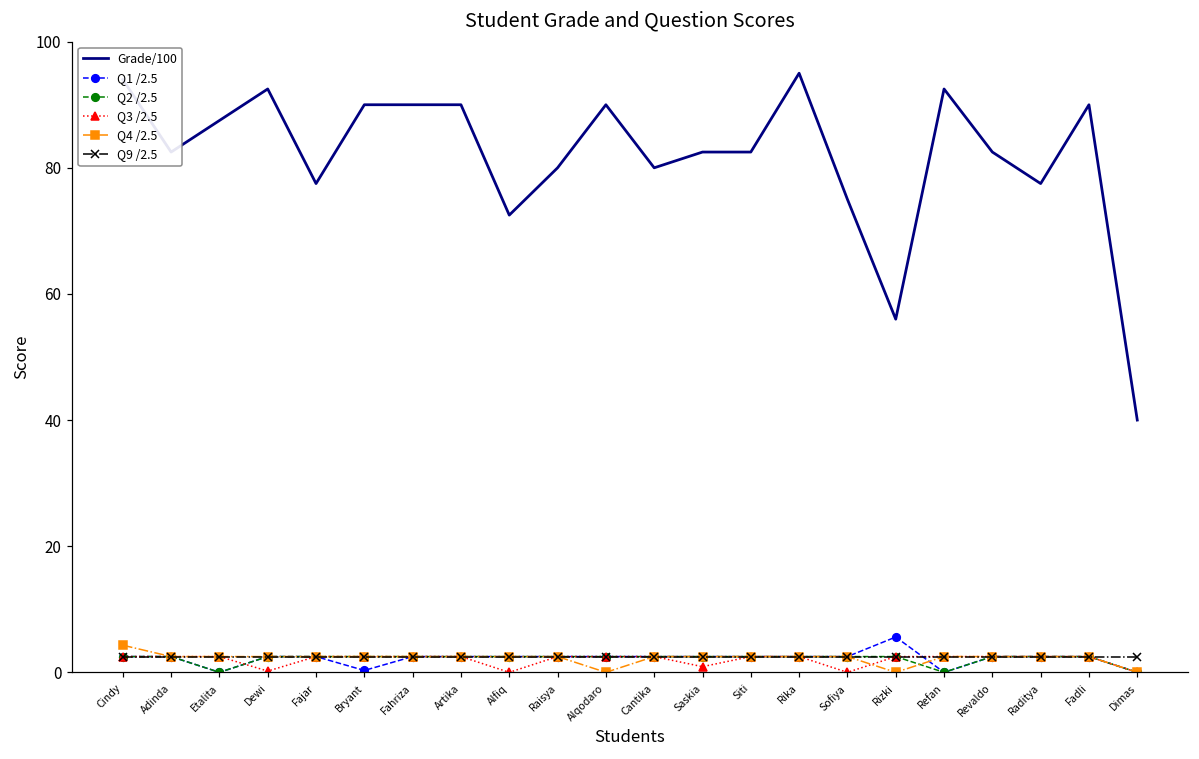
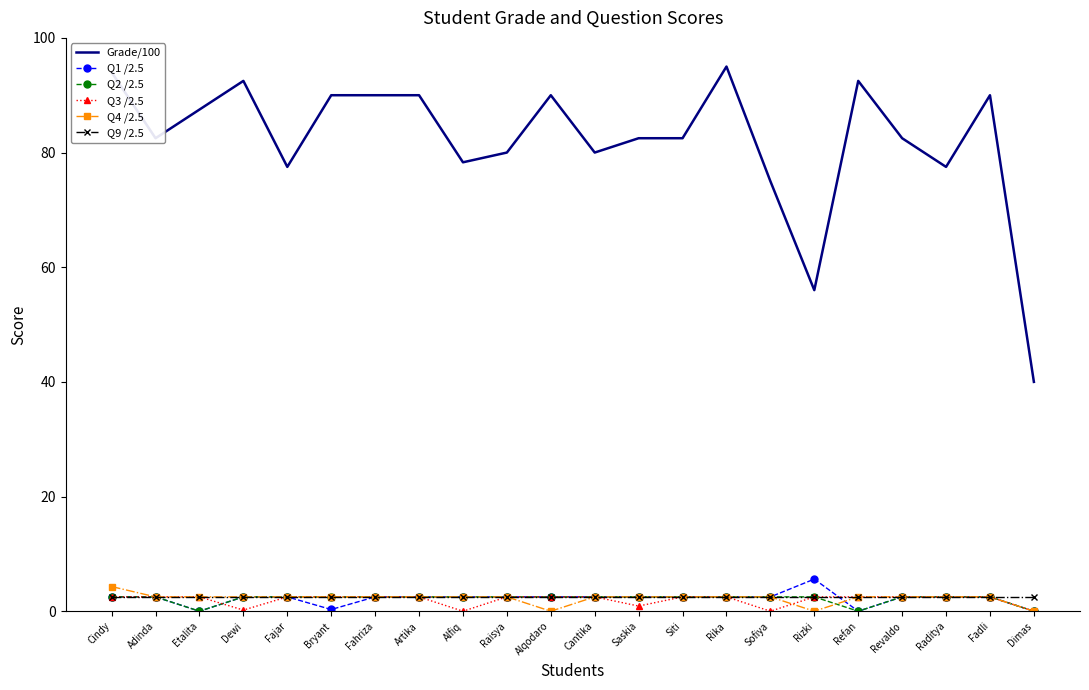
Grade/100, Alfiq: 73 -> 78
